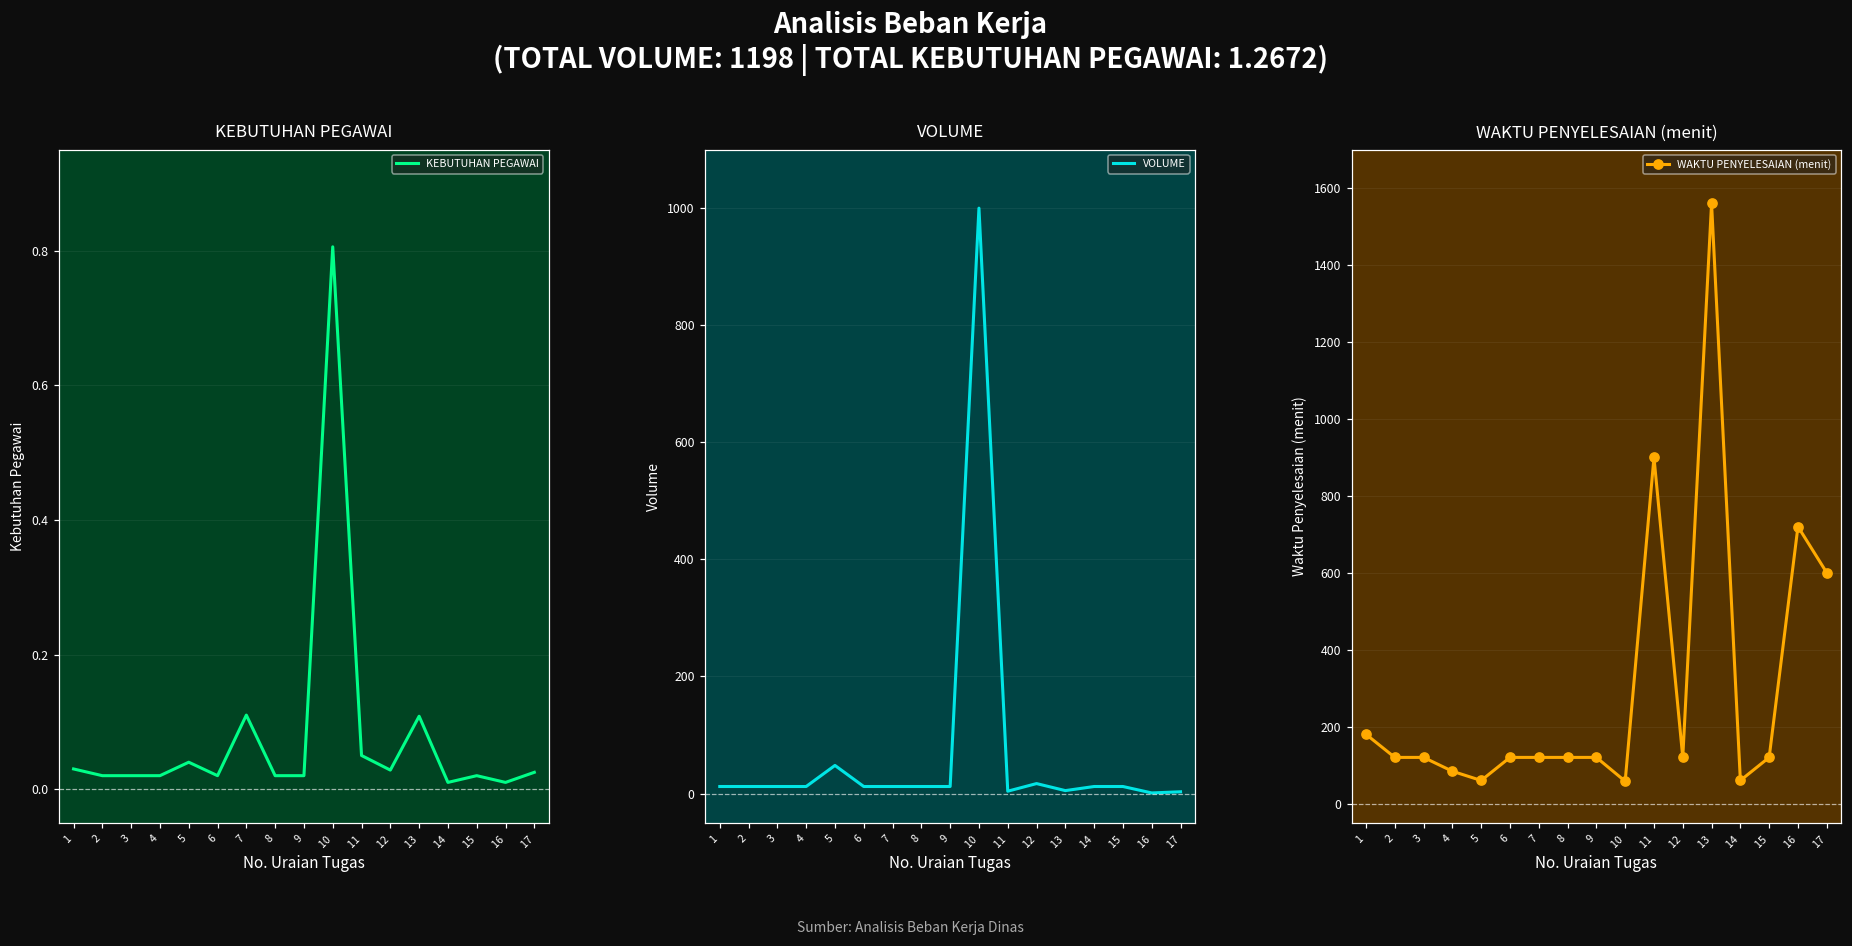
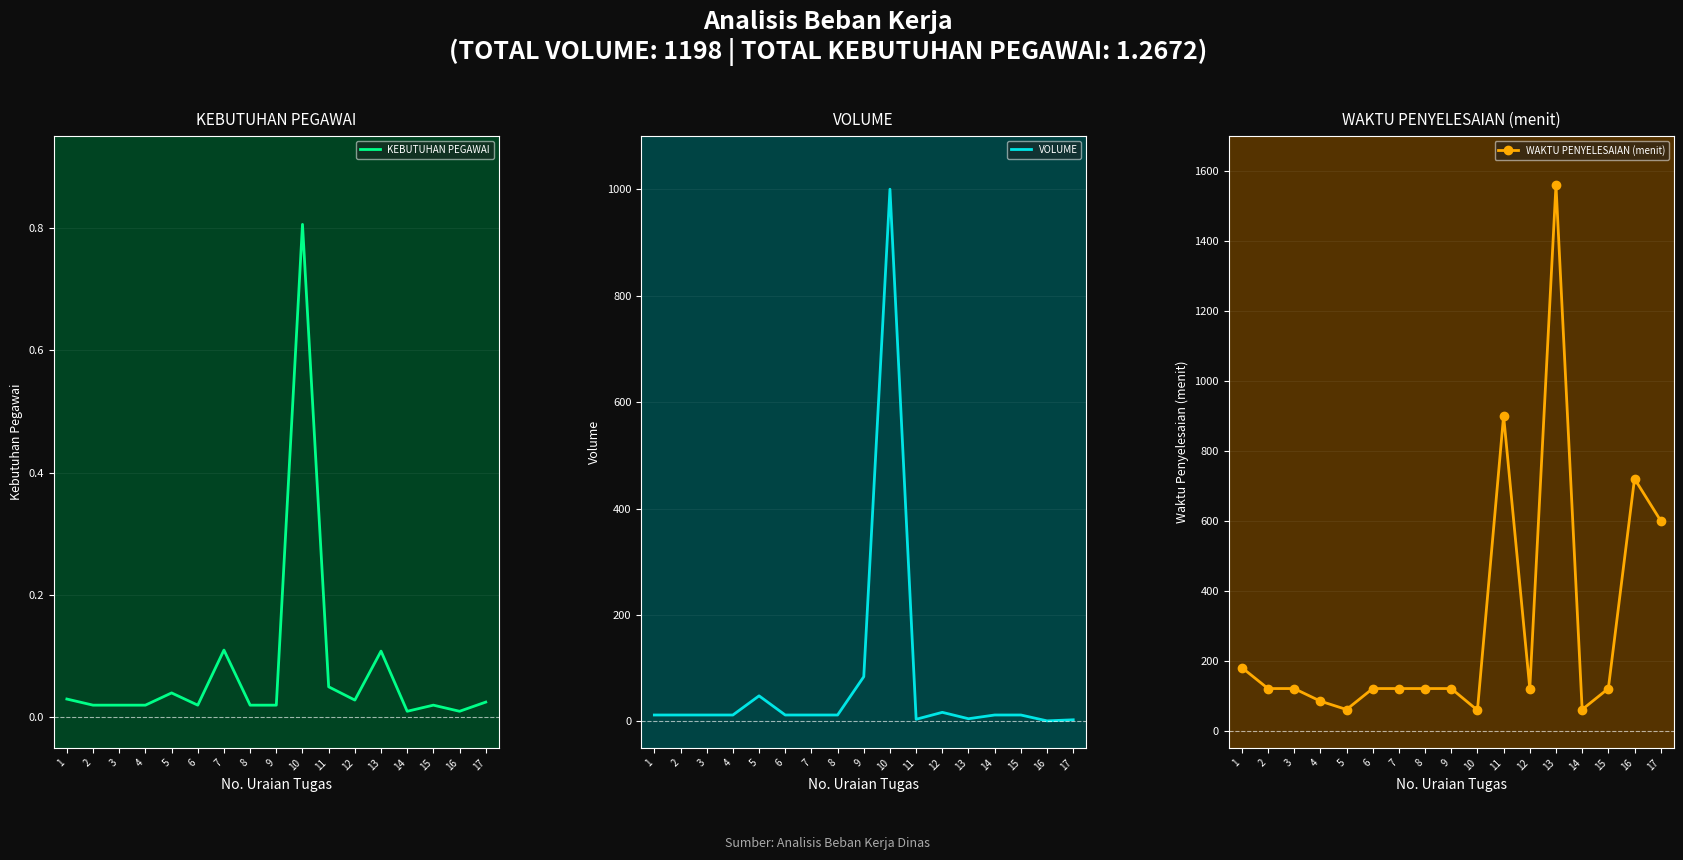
VOLUME, 9: 10 -> 80
